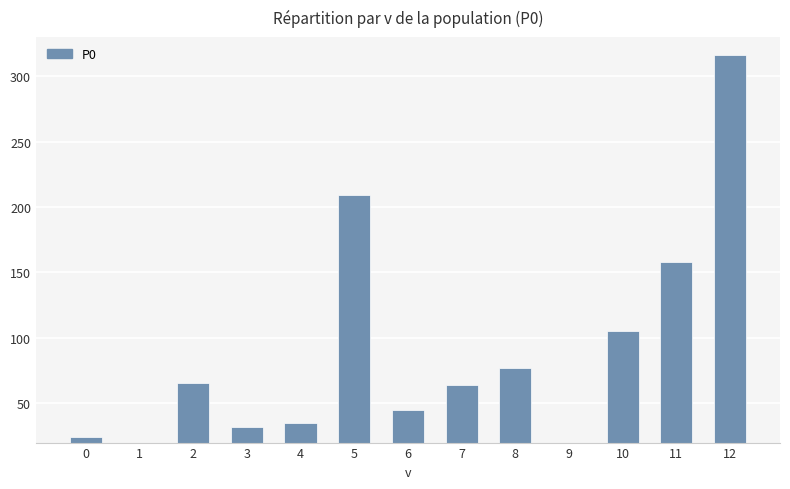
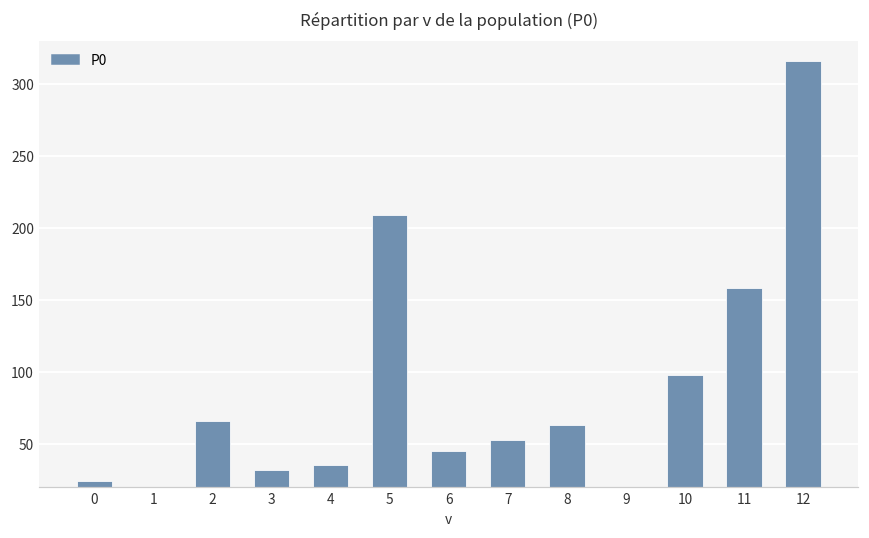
7: 64 -> 53
8: 77 -> 63
10: 105 -> 98
